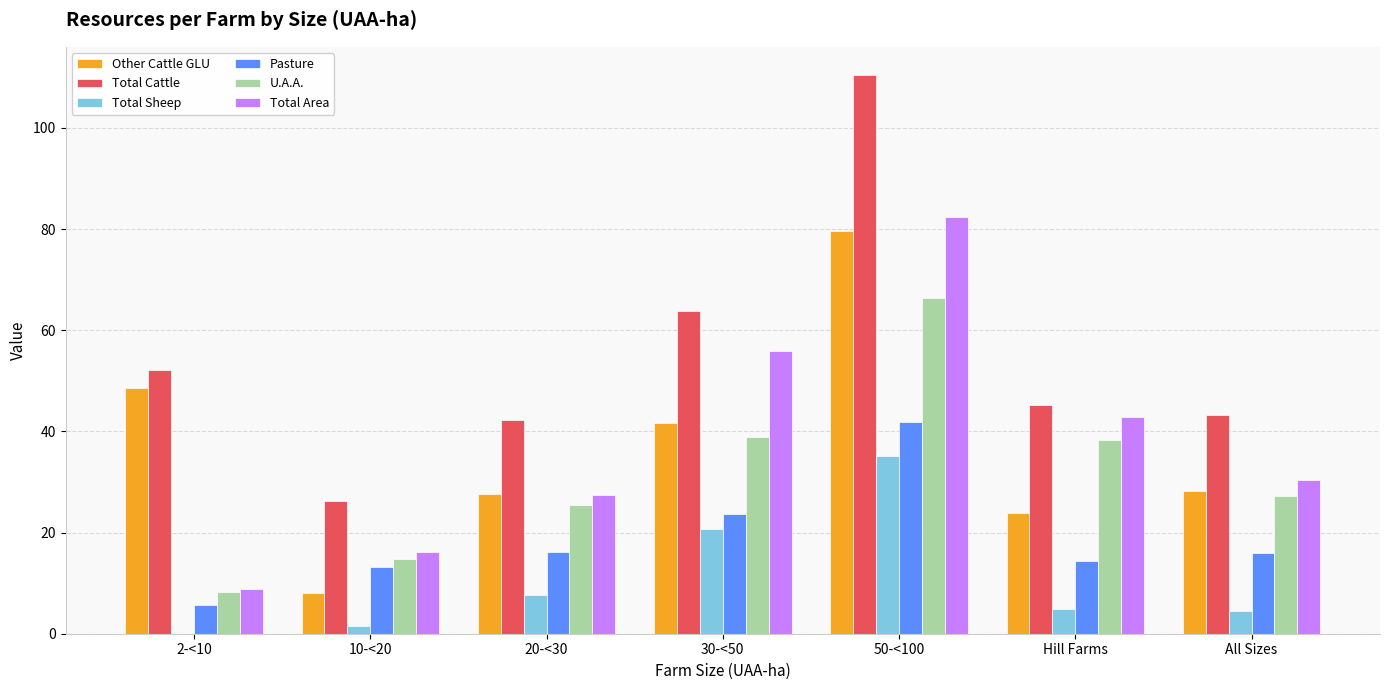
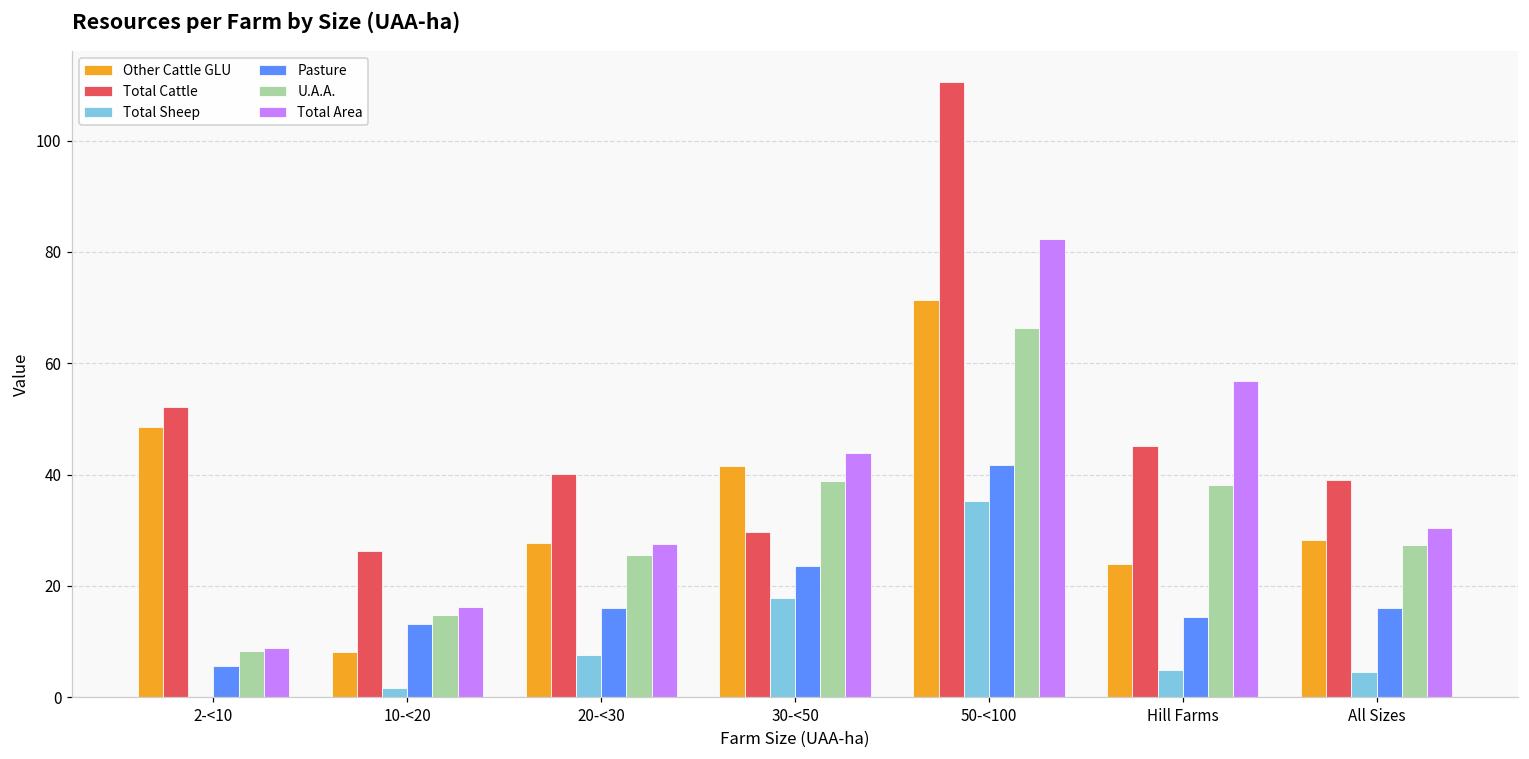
Total Cattle, 20-<30: 42 -> 40
Total Cattle, 30-<50: 64 -> 30
Total Sheep, 30-<50: 21 -> 18
Total Area, 30-<50: 56 -> 44
Other Cattle GLU, 50-<100: 80 -> 71
Total Area, Hill Farms: 43 -> 57
Total Cattle, All Sizes: 43 -> 39
